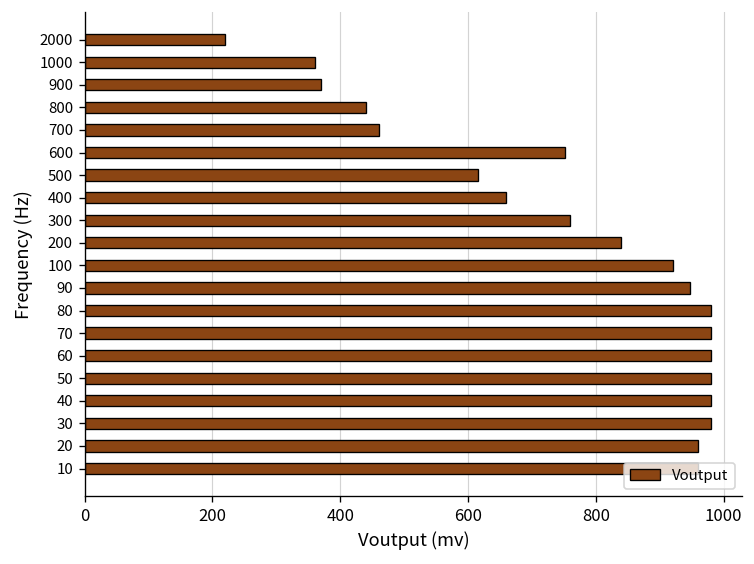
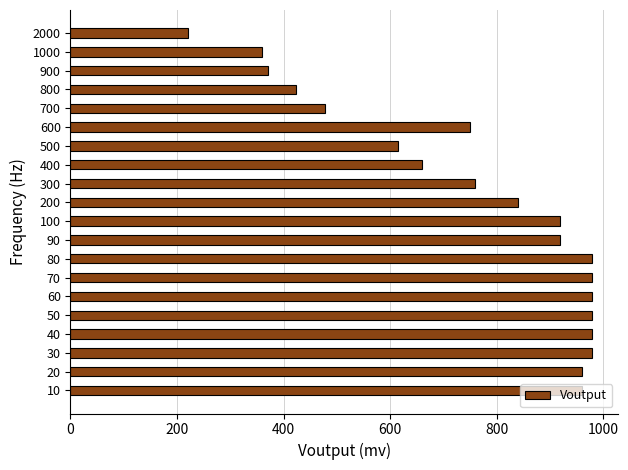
800: 440 -> 420
700: 460 -> 480
90: 950 -> 920
